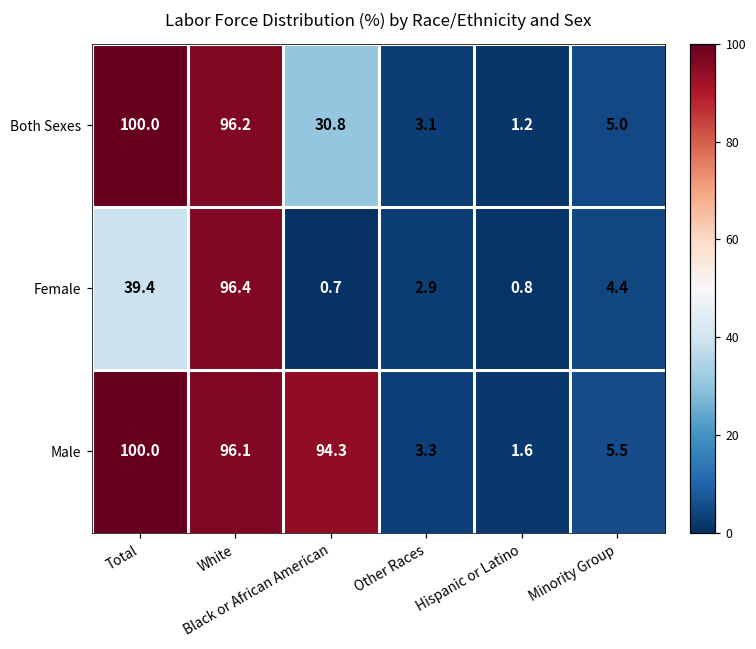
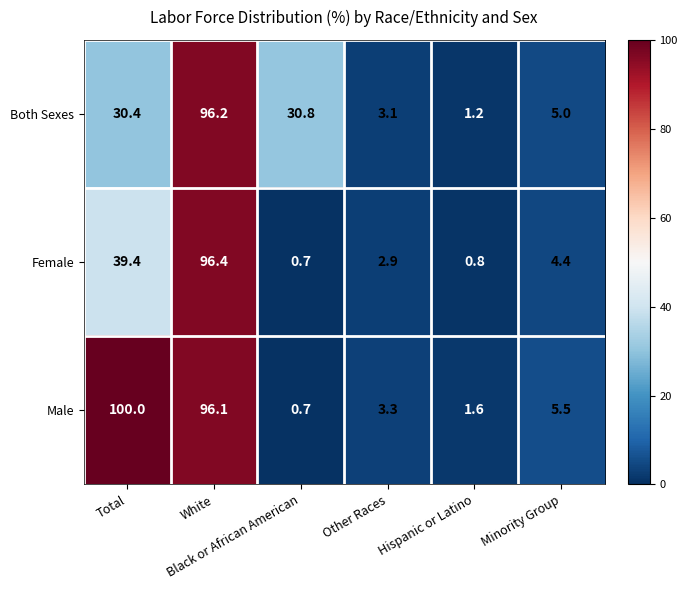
Both Sexes, Total: 100.0 -> 30.4
Male, Black or African American: 94.3 -> 0.7
